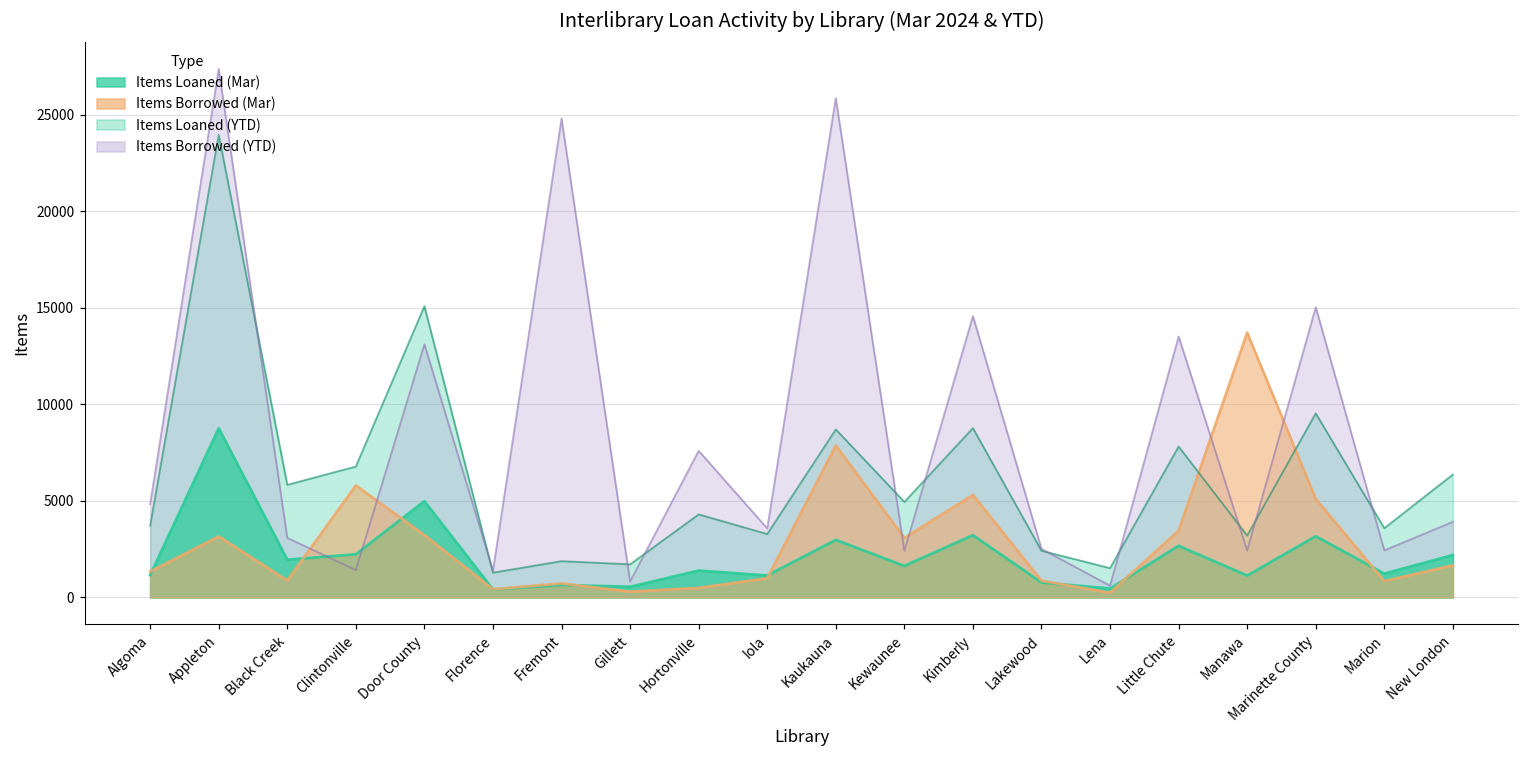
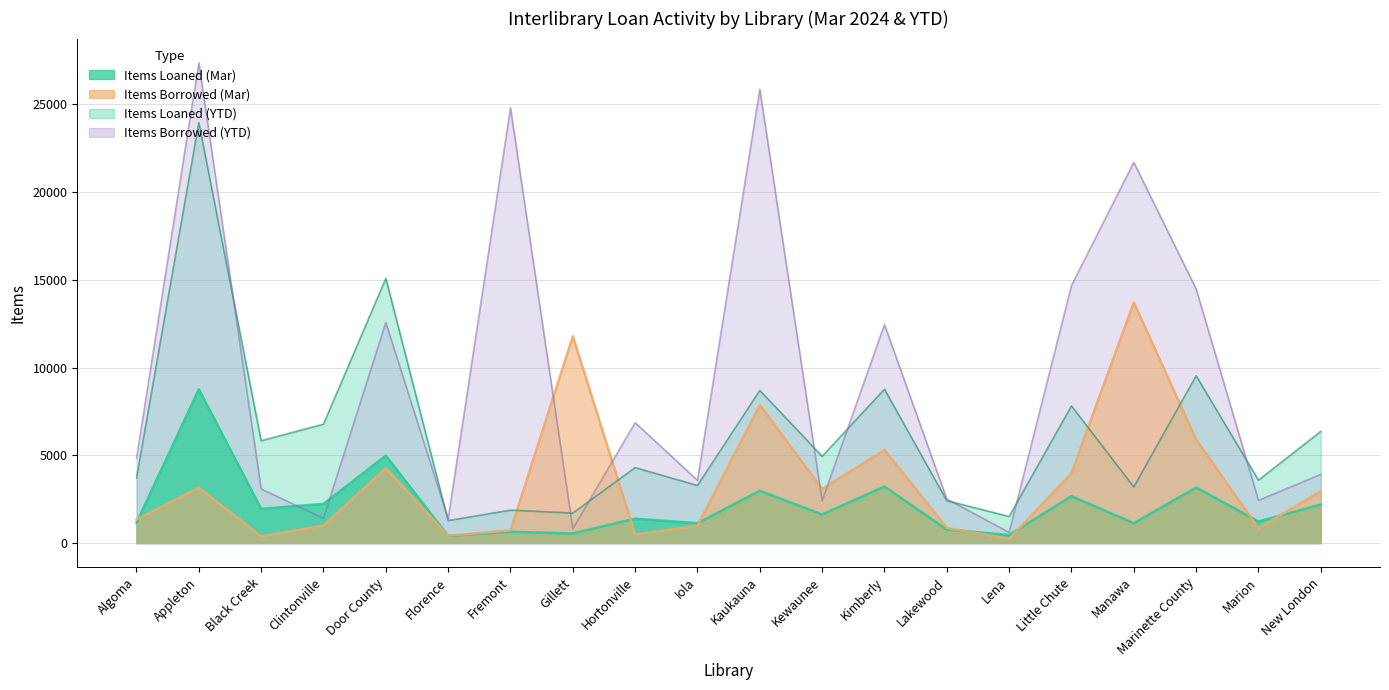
Items Borrowed (Mar), Black Creek: 900 -> 400
Items Borrowed (Mar), Clintonville: 5800 -> 1000
Items Borrowed (YTD), Door County: 13100 -> 12600
Items Borrowed (Mar), Door County: 3200 -> 4300
Items Borrowed (Mar), Gillett: 300 -> 11800
Items Borrowed (YTD), Hortonville: 7600 -> 6900
Items Borrowed (YTD), Kimberly: 14600 -> 12500
Items Borrowed (YTD), Little Chute: 13500 -> 14700
Items Borrowed (Mar), Little Chute: 3500 -> 4000
Items Borrowed (YTD), Manawa: 2400 -> 21700
Items Borrowed (YTD), Marinette County: 15000 -> 14500
Items Borrowed (Mar), Marinette County: 5100 -> 5900
Items Borrowed (Mar), New London: 1700 -> 3000
